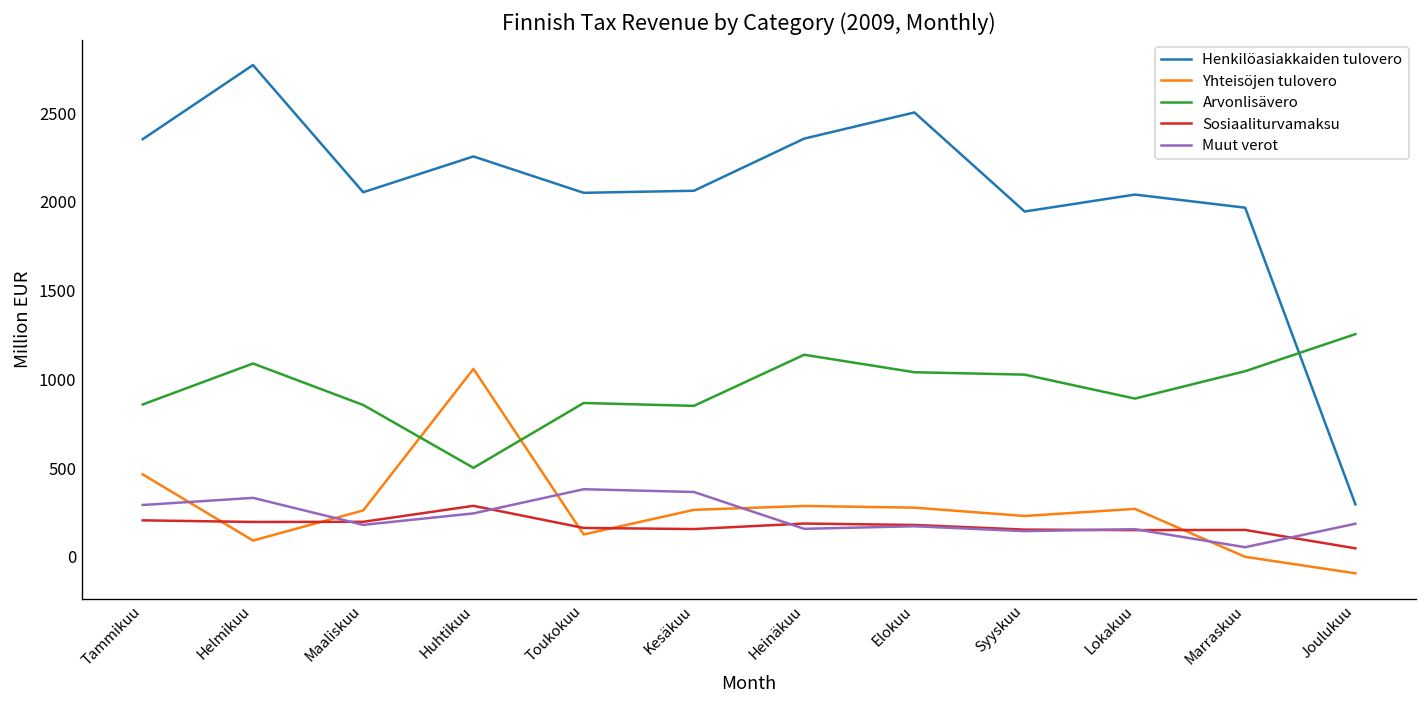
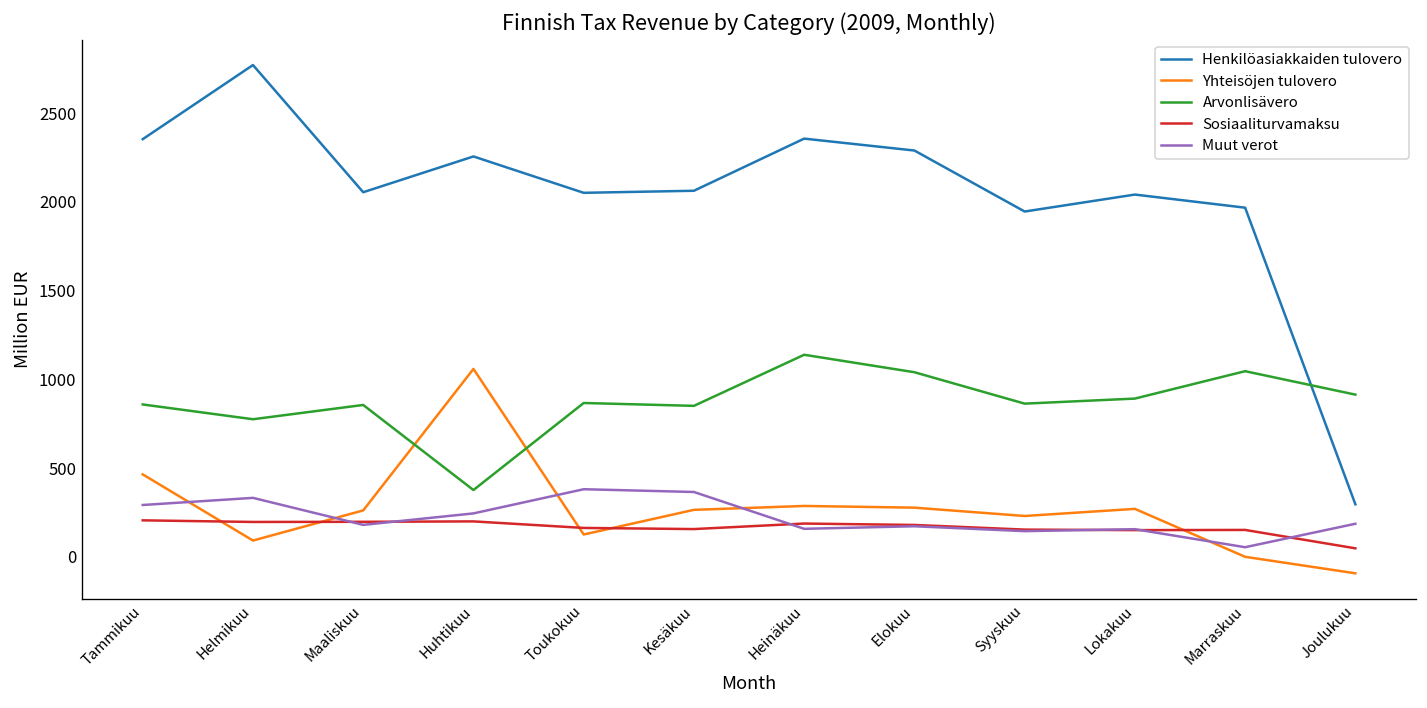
Arvonlisävero, Helmikuu: 1090 -> 780
Arvonlisävero, Huhtikuu: 500 -> 380
Sosiaaliturvamaksu, Huhtikuu: 290 -> 200
Henkilöasiakkaiden tulovero, Elokuu: 2500 -> 2290
Arvonlisävero, Syyskuu: 1030 -> 860
Arvonlisävero, Joulukuu: 1260 -> 910
